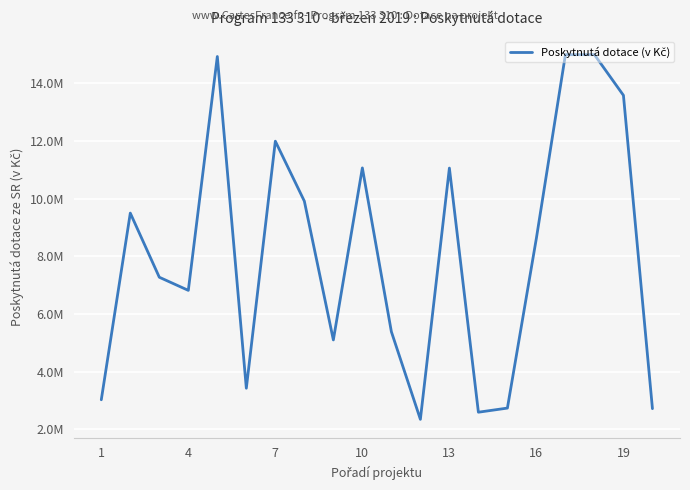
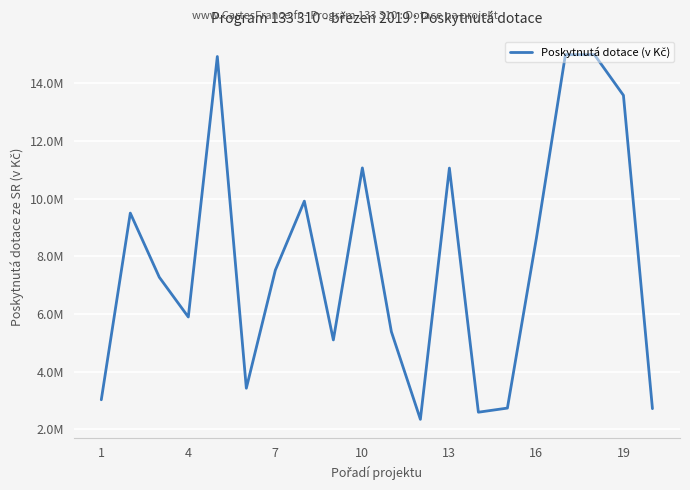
4: 6800000 -> 5900000
7: 12000000 -> 7500000
